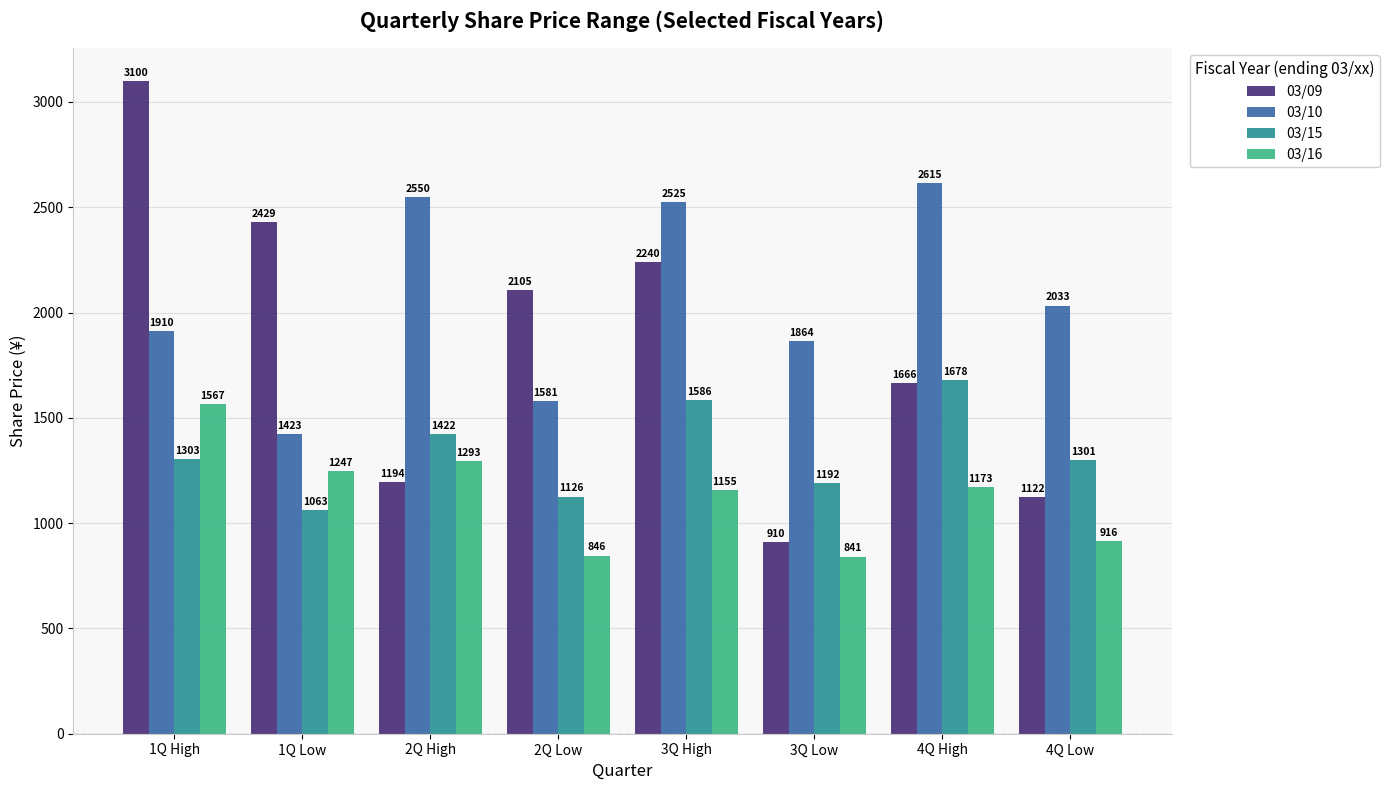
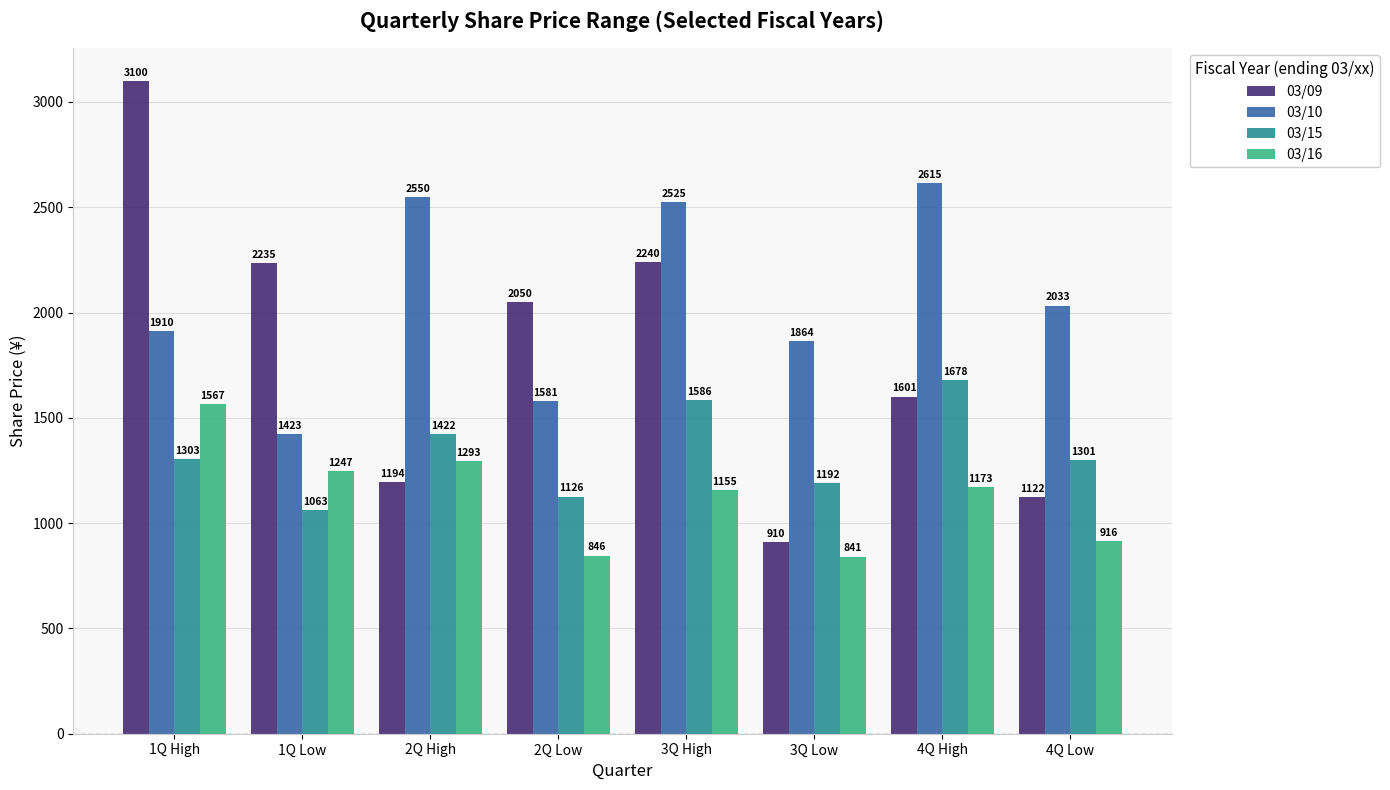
03/09, 1Q Low: 2429 -> 2235
03/09, 2Q Low: 2105 -> 2050
03/09, 4Q High: 1666 -> 1601
